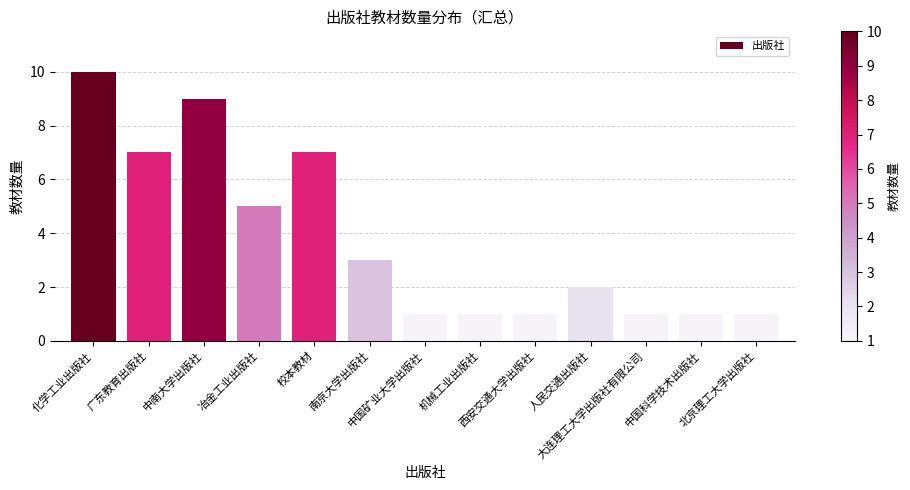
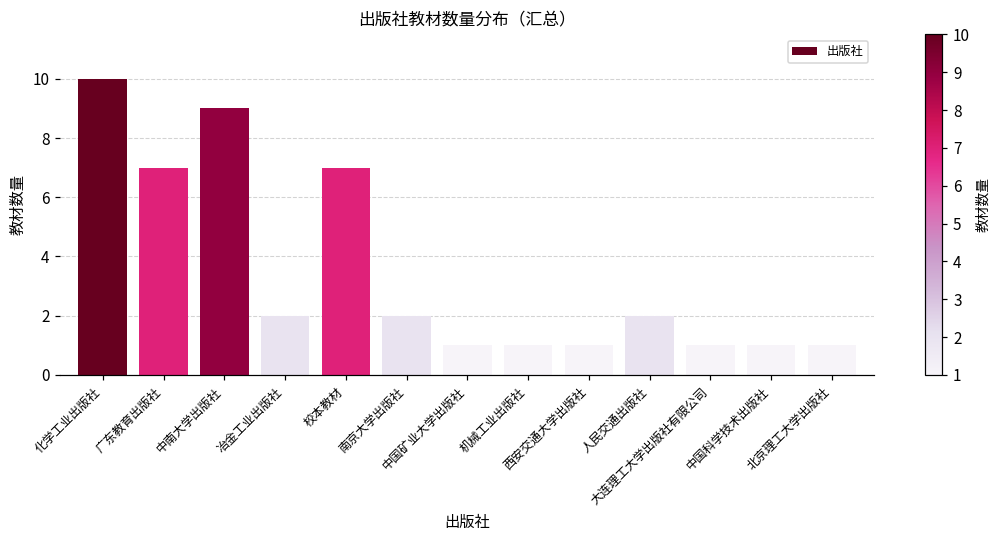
冶金工业出版社: 5 -> 2
南京大学出版社: 3 -> 2
